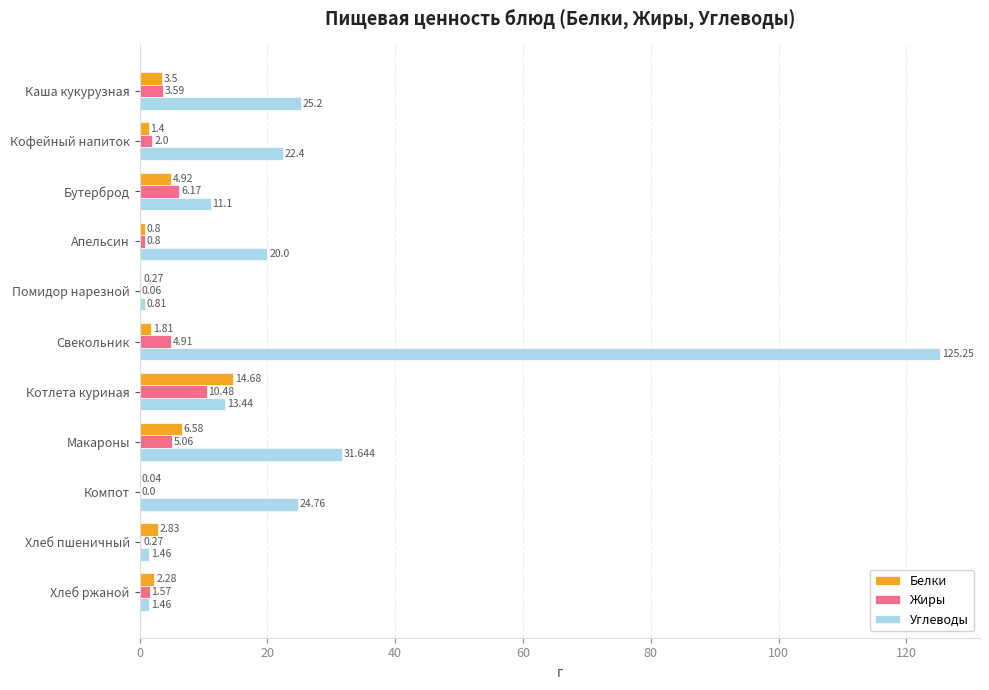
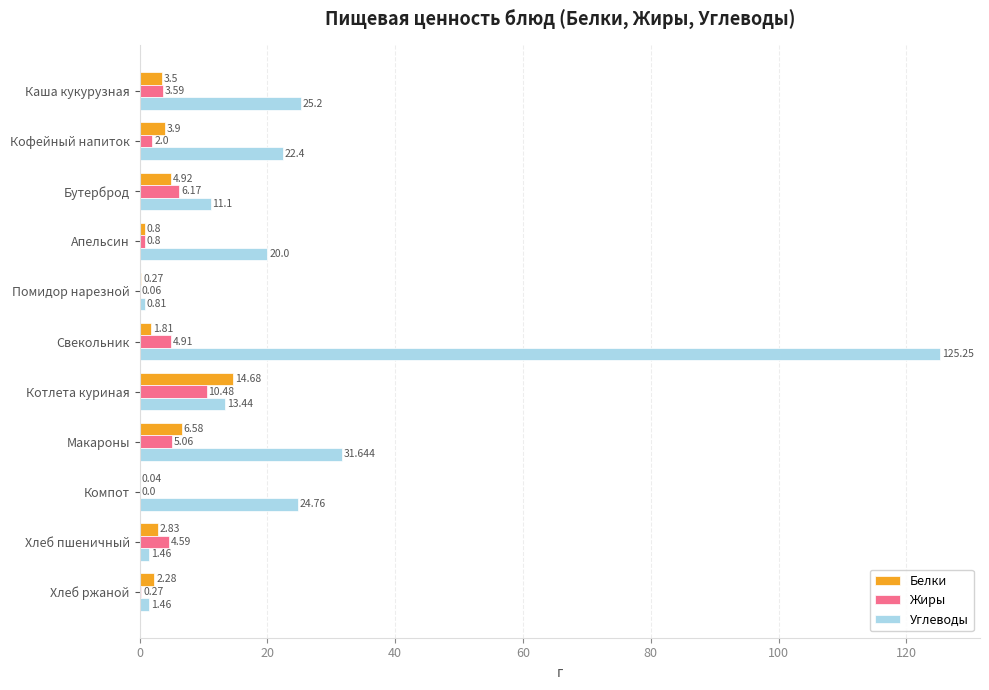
Белки, Кофейный напиток: 1.4 -> 3.9
Жиры, Хлеб пшеничный: 0.27 -> 4.59
Жиры, Хлеб ржаной: 1.57 -> 0.27
